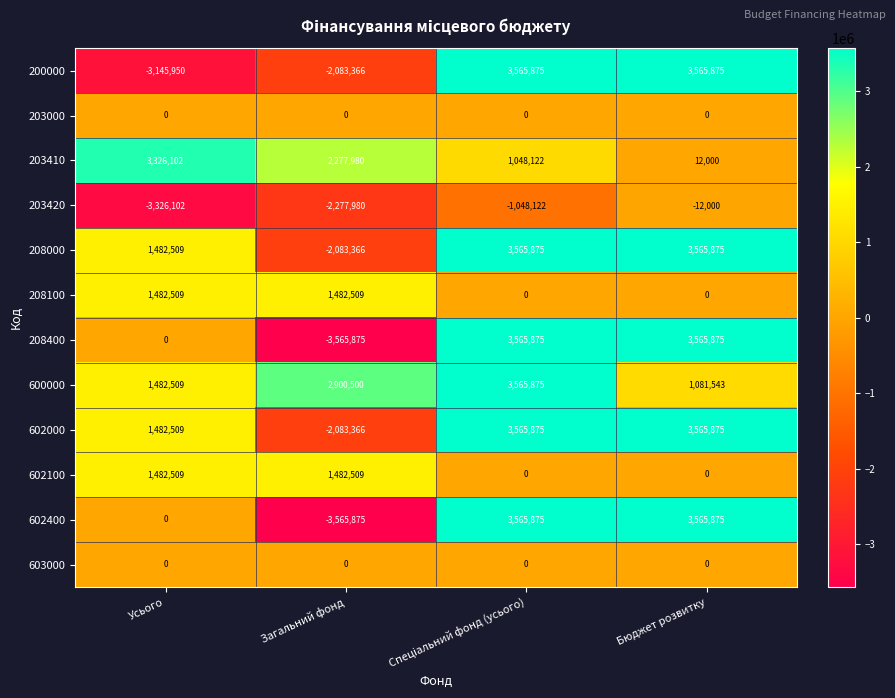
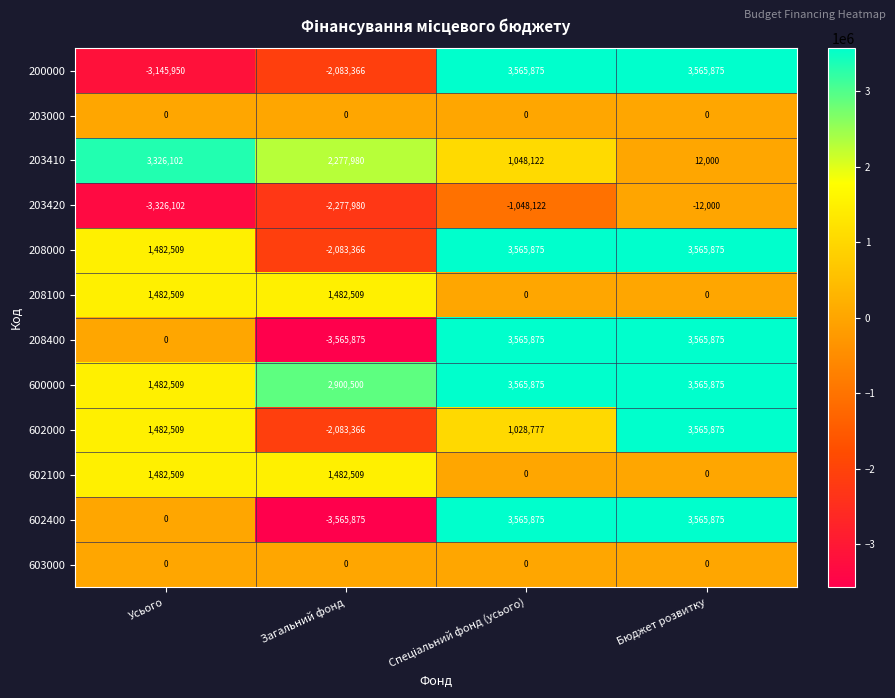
600000, Бюджет розвитку: 1,081,543 -> 3,565,875
602000, Спеціальний фонд (усього): 3,565,875 -> 1,028,777
